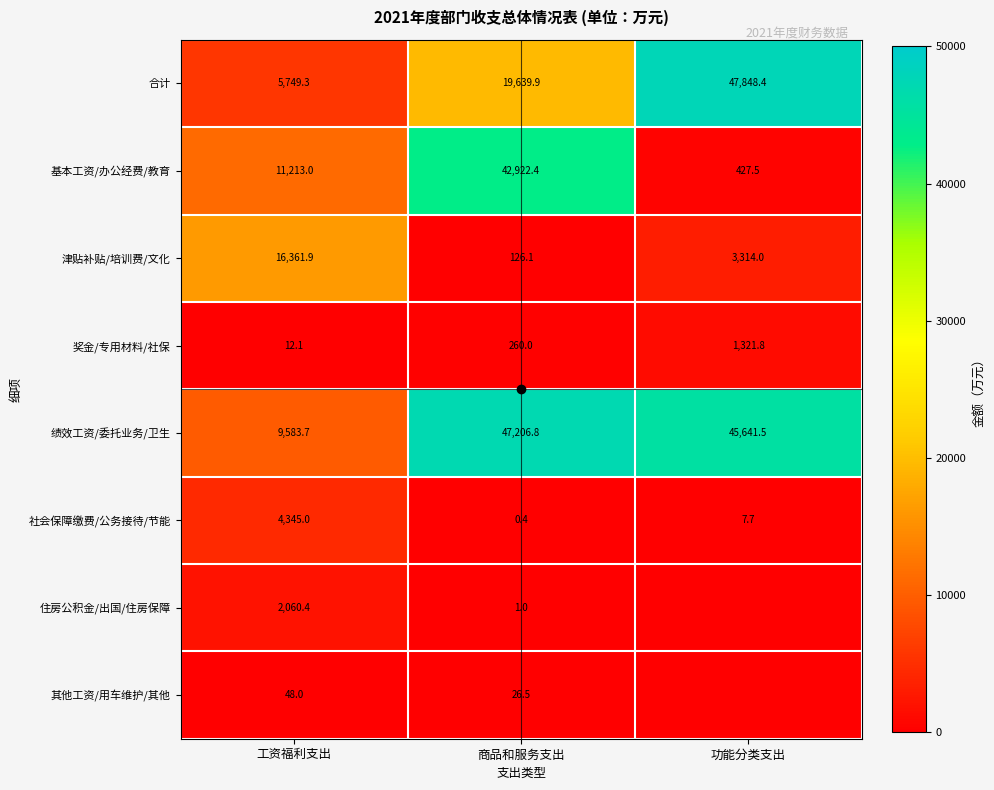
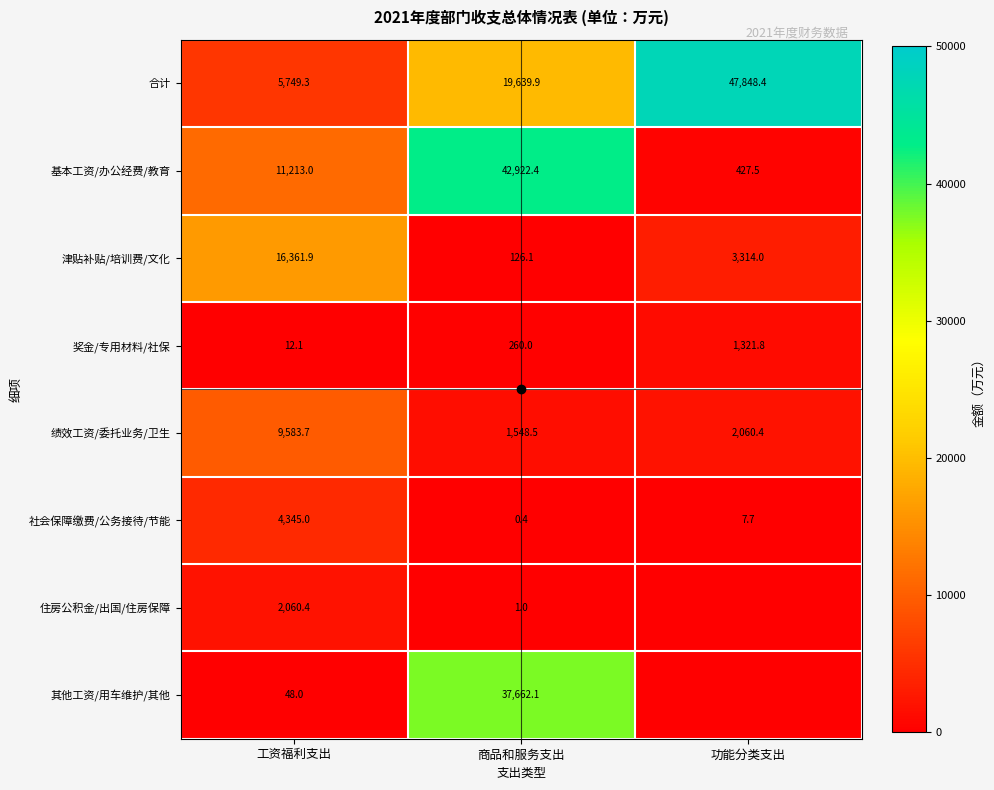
绩效工资/委托业务/卫生, 商品和服务支出: 47,206.8 -> 1,548.5
绩效工资/委托业务/卫生, 功能分类支出: 45,641.5 -> 2,060.4
其他工资/用车维护/其他, 商品和服务支出: 26.5 -> 37,662.1
